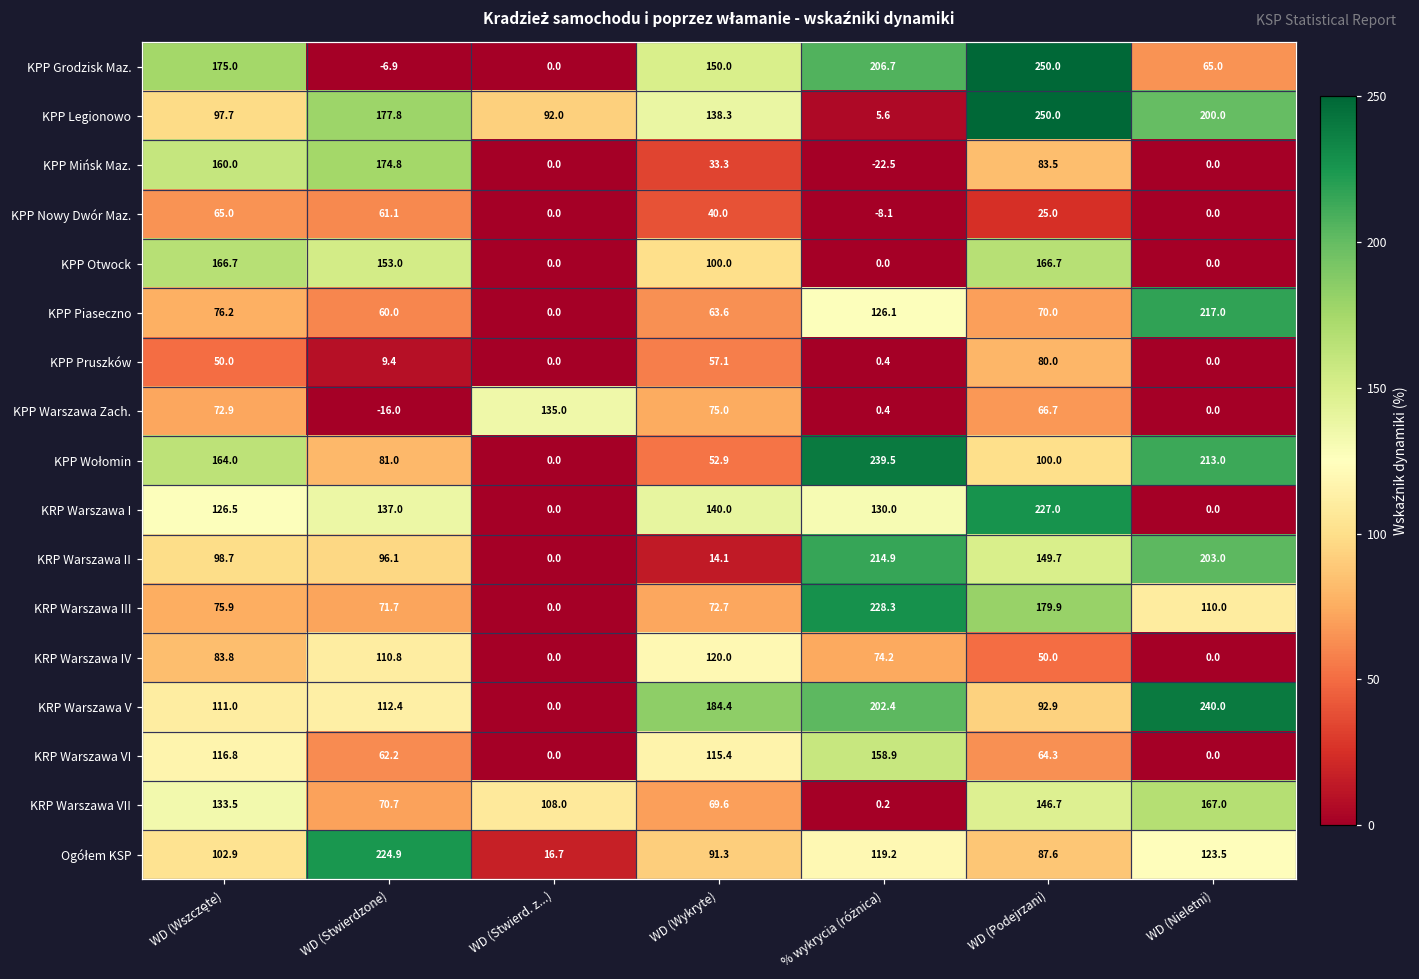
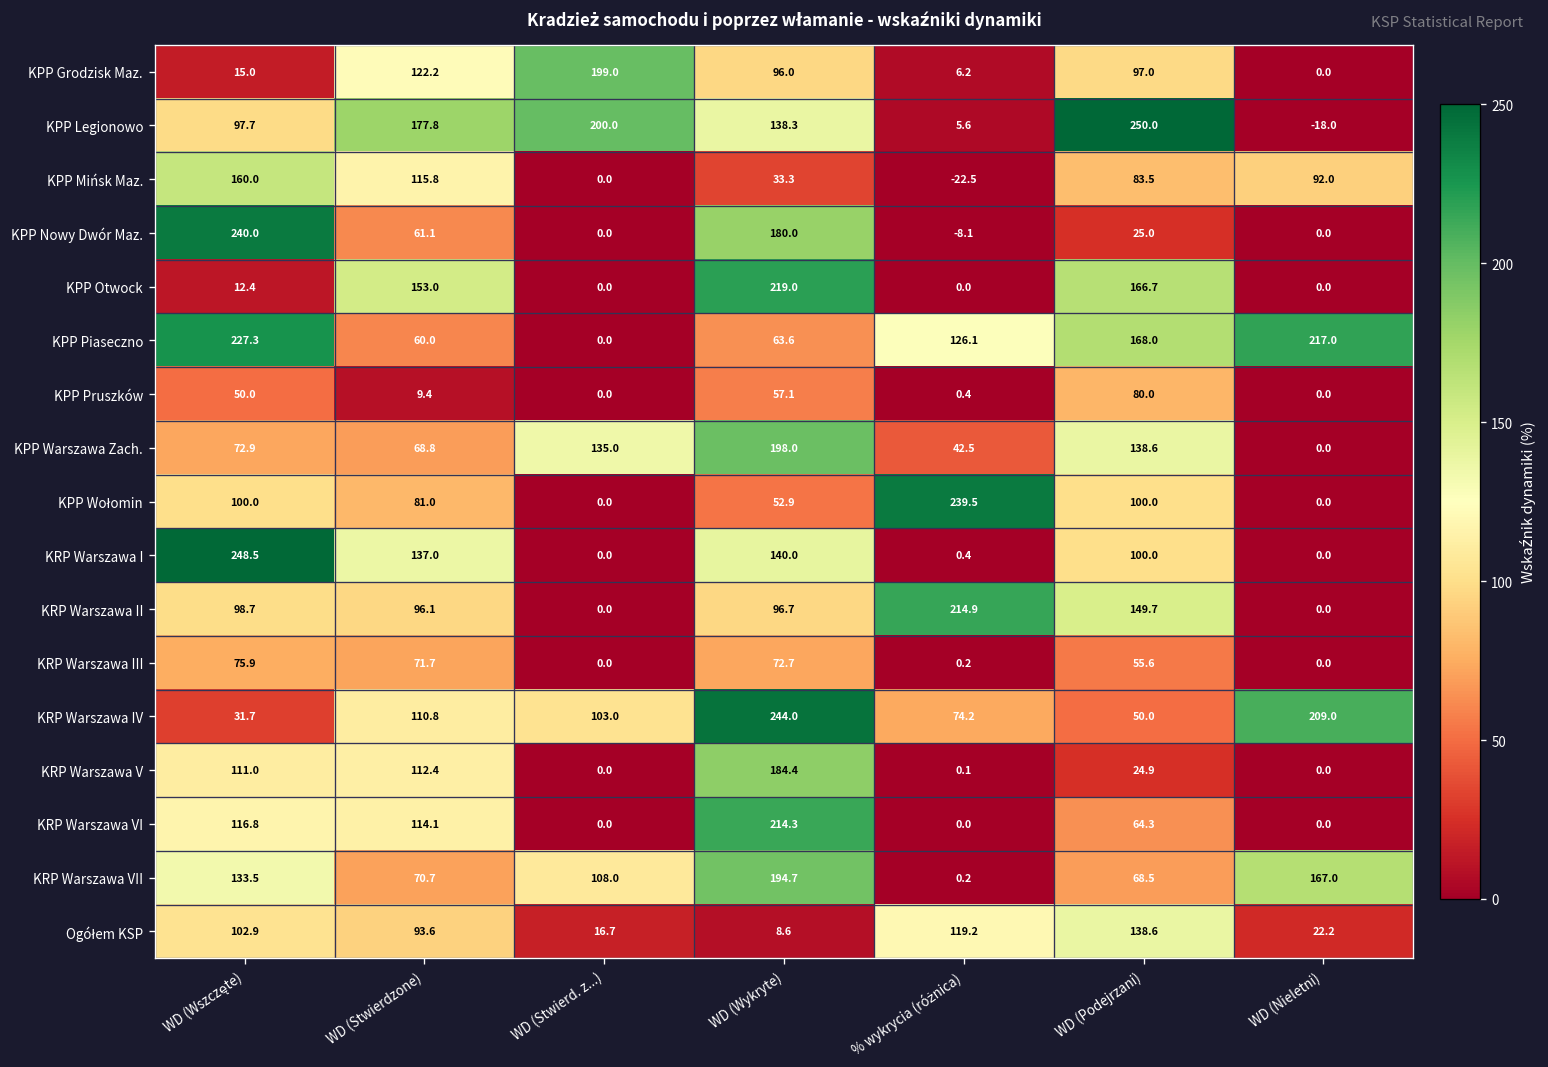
KPP Grodzisk Maz., WD (Wszczęte): 175.0 -> 15.0
KPP Grodzisk Maz., WD (Stwierdzone): -6.9 -> 122.2
KPP Grodzisk Maz., WD (Stwierd. z...): 0.0 -> 199.0
KPP Grodzisk Maz., WD (Wykryte): 150.0 -> 96.0
KPP Grodzisk Maz., % wykrycia (różnica): 206.7 -> 6.2
KPP Grodzisk Maz., WD (Podejrzani): 250.0 -> 97.0
KPP Grodzisk Maz., WD (Nieletni): 65.0 -> 0.0
KPP Legionowo, WD (Stwierd. z...): 92.0 -> 200.0
KPP Legionowo, WD (Nieletni): 200.0 -> -18.0
KPP Mińsk Maz., WD (Stwierdzone): 174.8 -> 115.8
KPP Mińsk Maz., WD (Nieletni): 0.0 -> 92.0
KPP Nowy Dwór Maz., WD (Wszczęte): 65.0 -> 240.0
KPP Nowy Dwór Maz., WD (Wykryte): 40.0 -> 180.0
KPP Otwock, WD (Wszczęte): 166.7 -> 12.4
KPP Otwock, WD (Wykryte): 100.0 -> 219.0
KPP Piaseczno, WD (Wszczęte): 76.2 -> 227.3
KPP Piaseczno, WD (Podejrzani): 70.0 -> 168.0
KPP Warszawa Zach., WD (Stwierdzone): -16.0 -> 68.8
KPP Warszawa Zach., WD (Wykryte): 75.0 -> 198.0
KPP Warszawa Zach., % wykrycia (różnica): 0.4 -> 42.5
KPP Warszawa Zach., WD (Podejrzani): 66.7 -> 138.6
KPP Wołomin, WD (Wszczęte): 164.0 -> 100.0
KPP Wołomin, WD (Nieletni): 213.0 -> 0.0
KRP Warszawa I, WD (Wszczęte): 126.5 -> 248.5
KRP Warszawa I, % wykrycia (różnica): 130.0 -> 0.4
KRP Warszawa I, WD (Podejrzani): 227.0 -> 100.0
KRP Warszawa II, WD (Wykryte): 14.1 -> 96.7
KRP Warszawa II, WD (Nieletni): 203.0 -> 0.0
KRP Warszawa III, % wykrycia (różnica): 228.3 -> 0.2
KRP Warszawa III, WD (Podejrzani): 179.9 -> 55.6
KRP Warszawa III, WD (Nieletni): 110.0 -> 0.0
KRP Warszawa IV, WD (Wszczęte): 83.8 -> 31.7
KRP Warszawa IV, WD (Stwierd. z...): 0.0 -> 103.0
KRP Warszawa IV, WD (Wykryte): 120.0 -> 244.0
KRP Warszawa IV, WD (Nieletni): 0.0 -> 209.0
KRP Warszawa V, % wykrycia (różnica): 202.4 -> 0.1
KRP Warszawa V, WD (Podejrzani): 92.9 -> 24.9
KRP Warszawa V, WD (Nieletni): 240.0 -> 0.0
KRP Warszawa VI, WD (Stwierdzone): 62.2 -> 114.1
KRP Warszawa VI, WD (Wykryte): 115.4 -> 214.3
KRP Warszawa VI, % wykrycia (różnica): 158.9 -> 0.0
KRP Warszawa VII, WD (Wykryte): 69.6 -> 194.7
KRP Warszawa VII, WD (Podejrzani): 146.7 -> 68.5
Ogółem KSP, WD (Stwierdzone): 224.9 -> 93.6
Ogółem KSP, WD (Wykryte): 91.3 -> 8.6
Ogółem KSP, WD (Podejrzani): 87.6 -> 138.6
Ogółem KSP, WD (Nieletni): 123.5 -> 22.2
